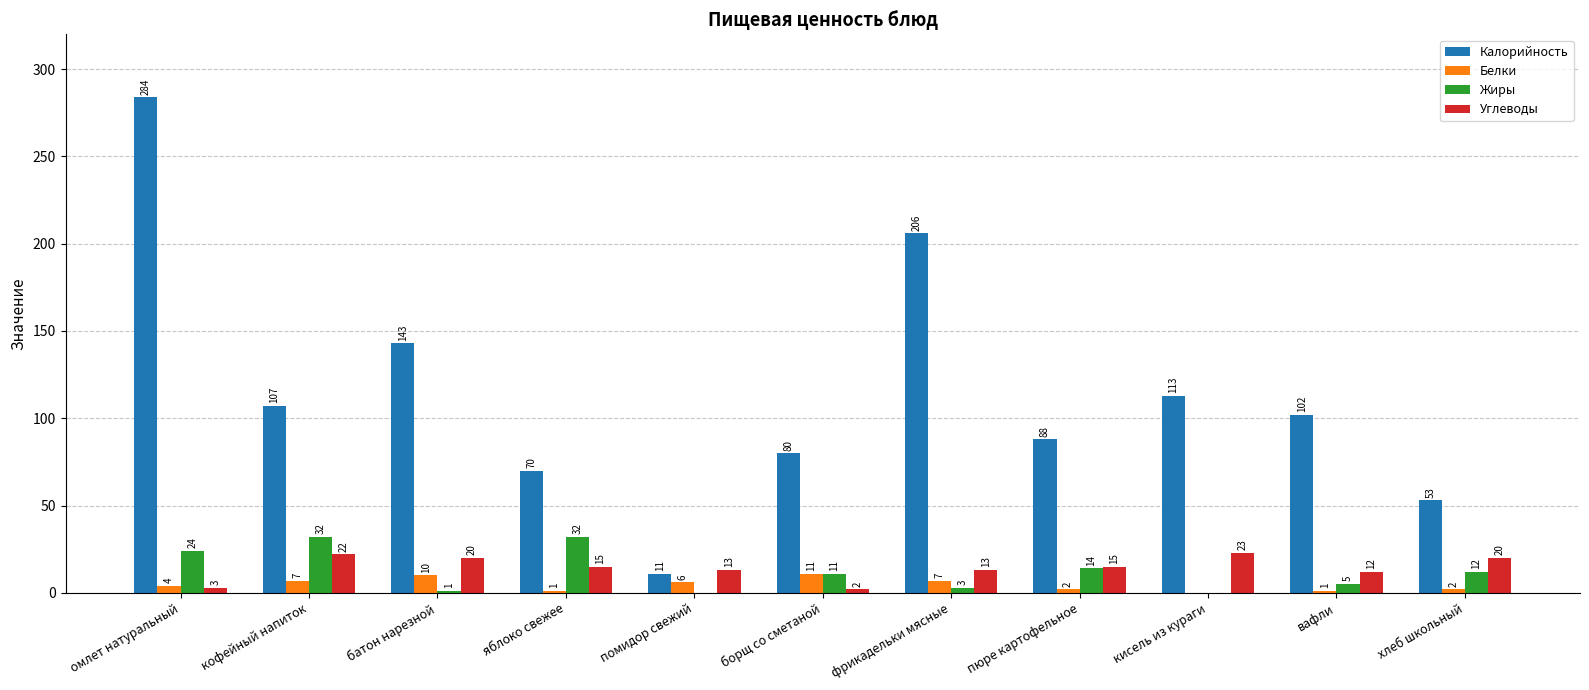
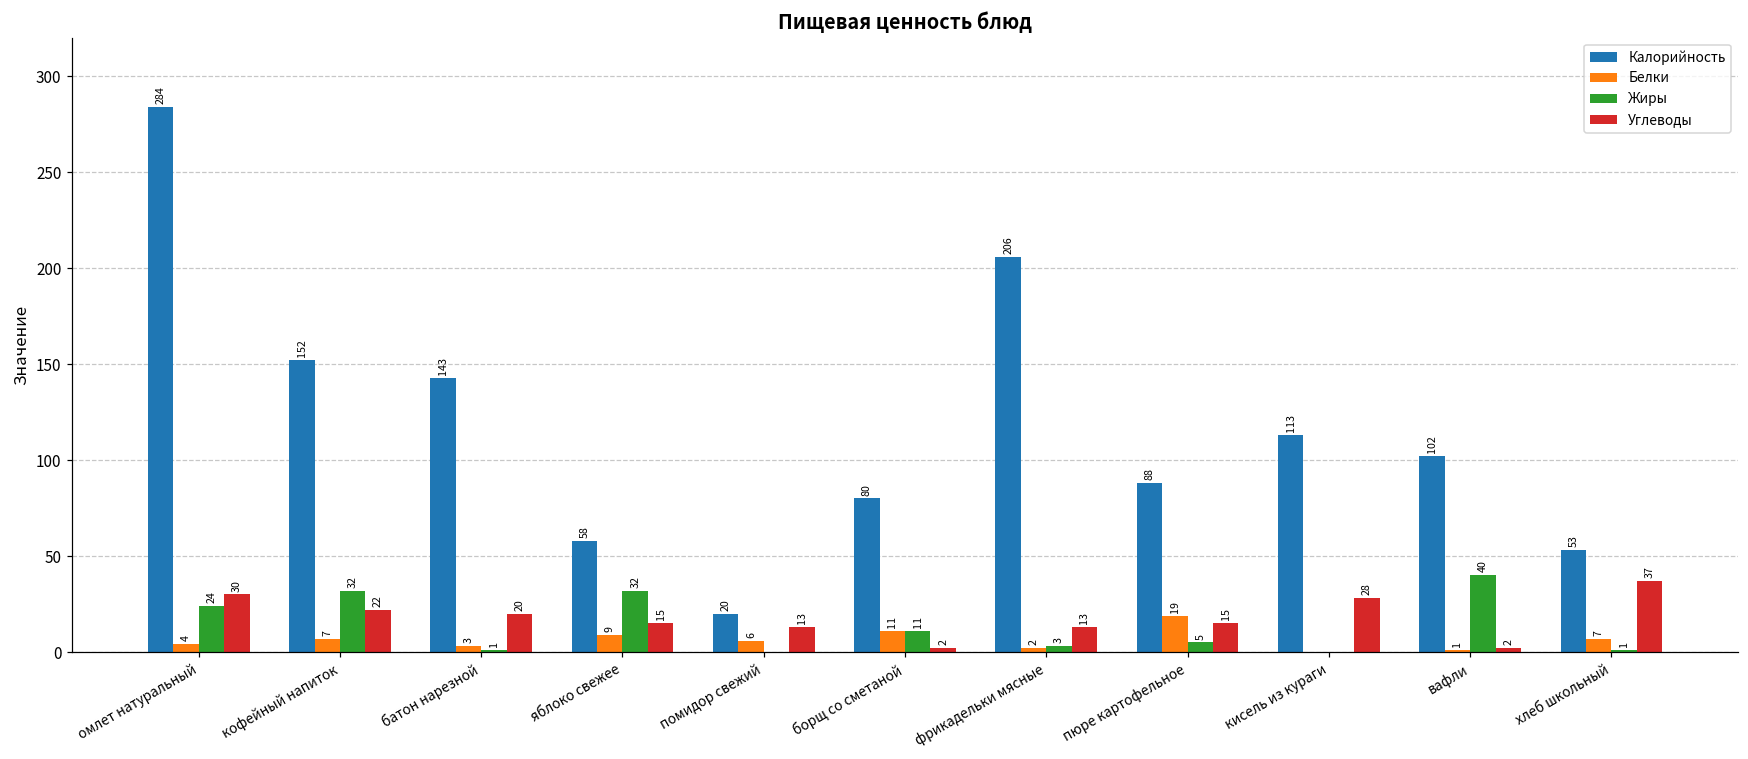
Углеводы, омлет натуральный: 3 -> 30
Калорийность, кофейный напиток: 107 -> 152
Белки, батон нарезной: 10 -> 3
Калорийность, яблоко свежее: 70 -> 58
Белки, яблоко свежее: 1 -> 9
Калорийность, помидор свежий: 11 -> 20
Белки, фрикадельки мясные: 7 -> 2
Белки, пюре картофельное: 2 -> 19
Жиры, пюре картофельное: 14 -> 5
Углеводы, кисель из кураги: 23 -> 28
Жиры, вафли: 5 -> 40
Углеводы, вафли: 12 -> 2
Белки, хлеб школьный: 2 -> 7
Жиры, хлеб школьный: 12 -> 1
Углеводы, хлеб школьный: 20 -> 37
